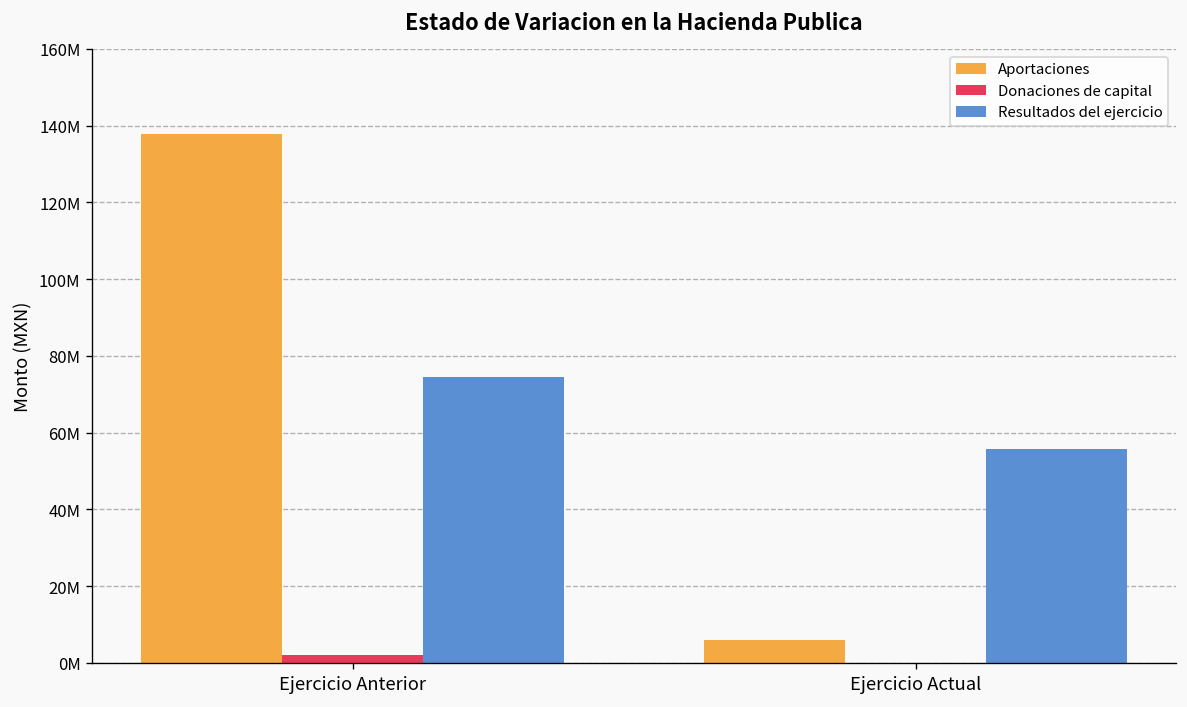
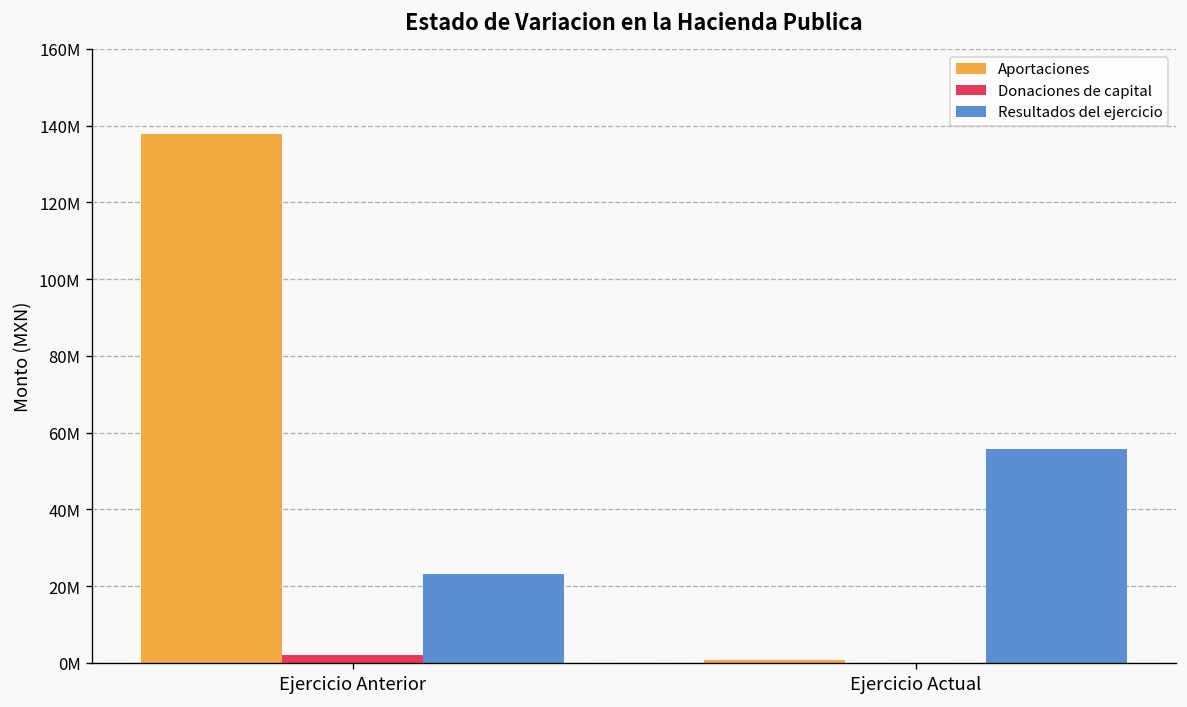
Resultados del ejercicio, Ejercicio Anterior: 74000000 -> 23000000
Aportaciones, Ejercicio Actual: 6000000 -> 1000000
